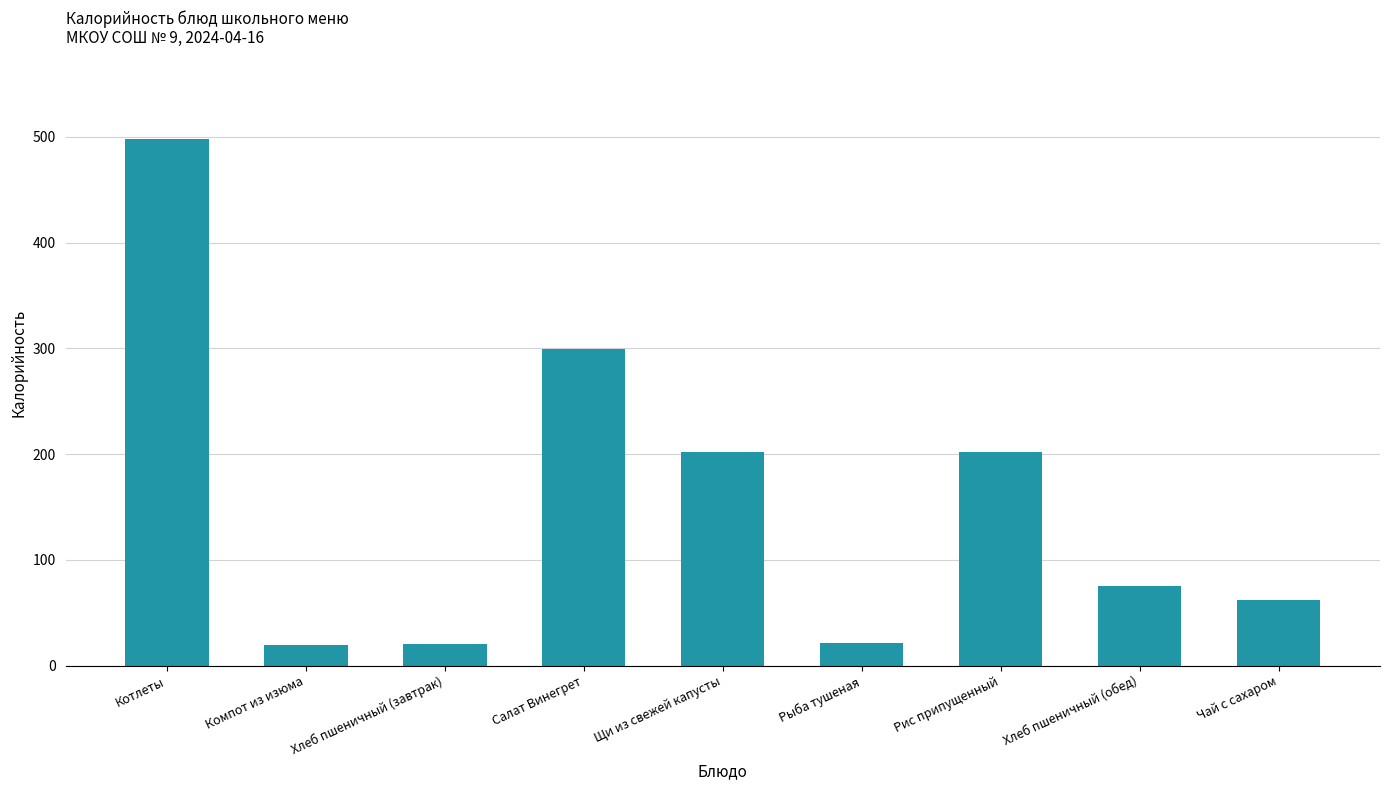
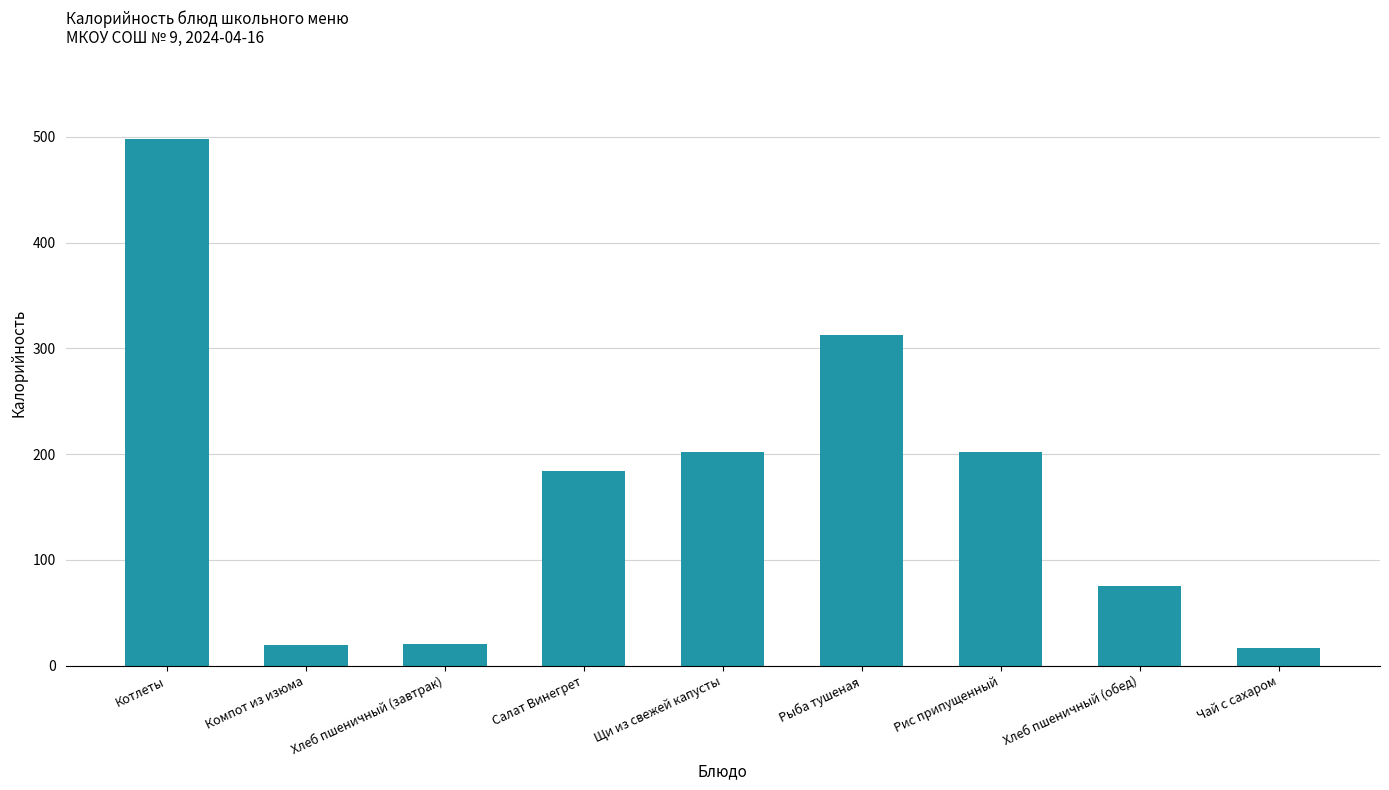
Салат Винегрет: 299 -> 184
Рыба тушеная: 22 -> 312
Чай с сахаром: 62 -> 17
